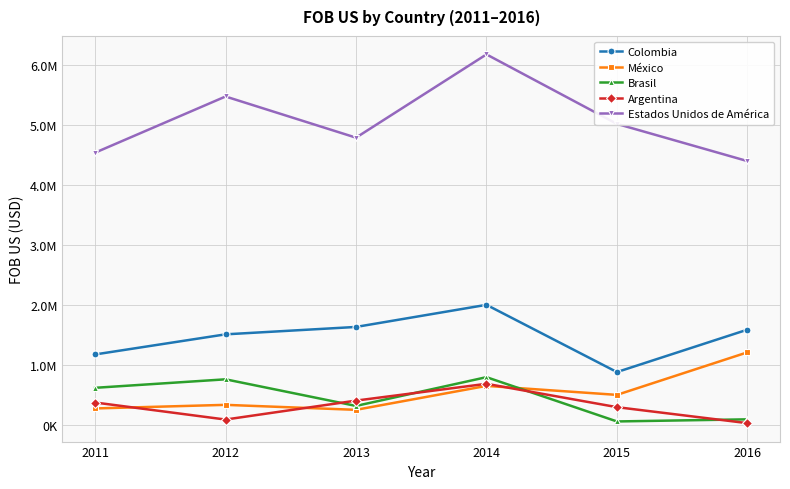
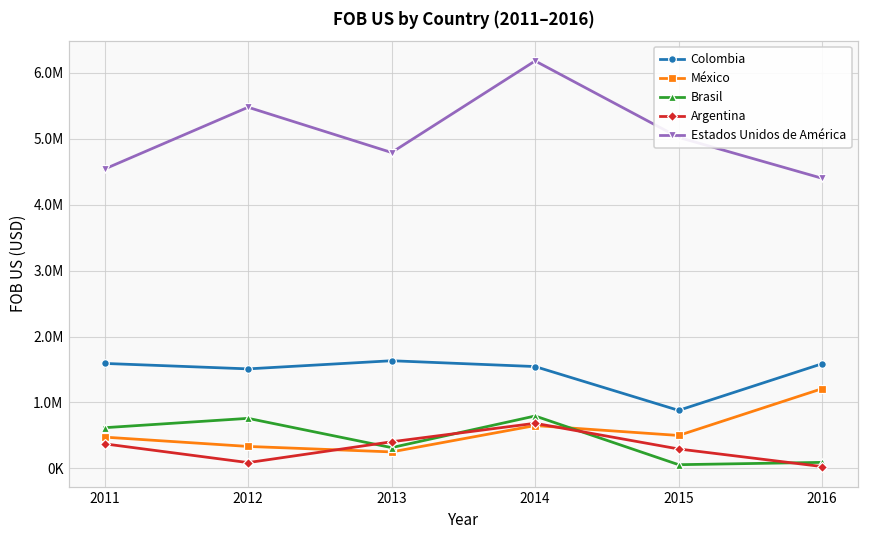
Colombia, 2011: 1200000 -> 1600000
México, 2011: 300000 -> 500000
Colombia, 2014: 2000000 -> 1500000
